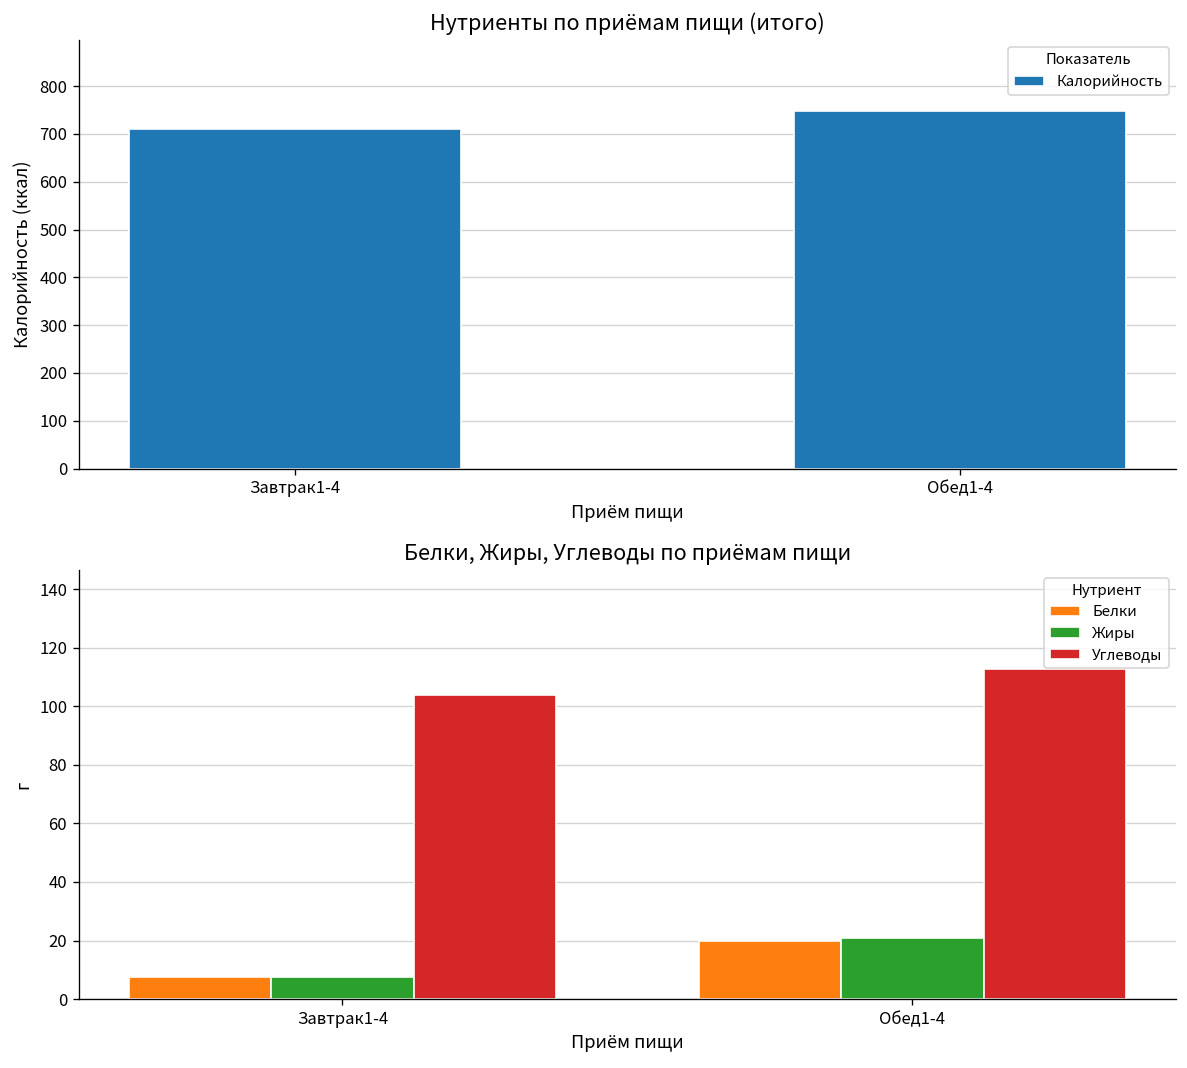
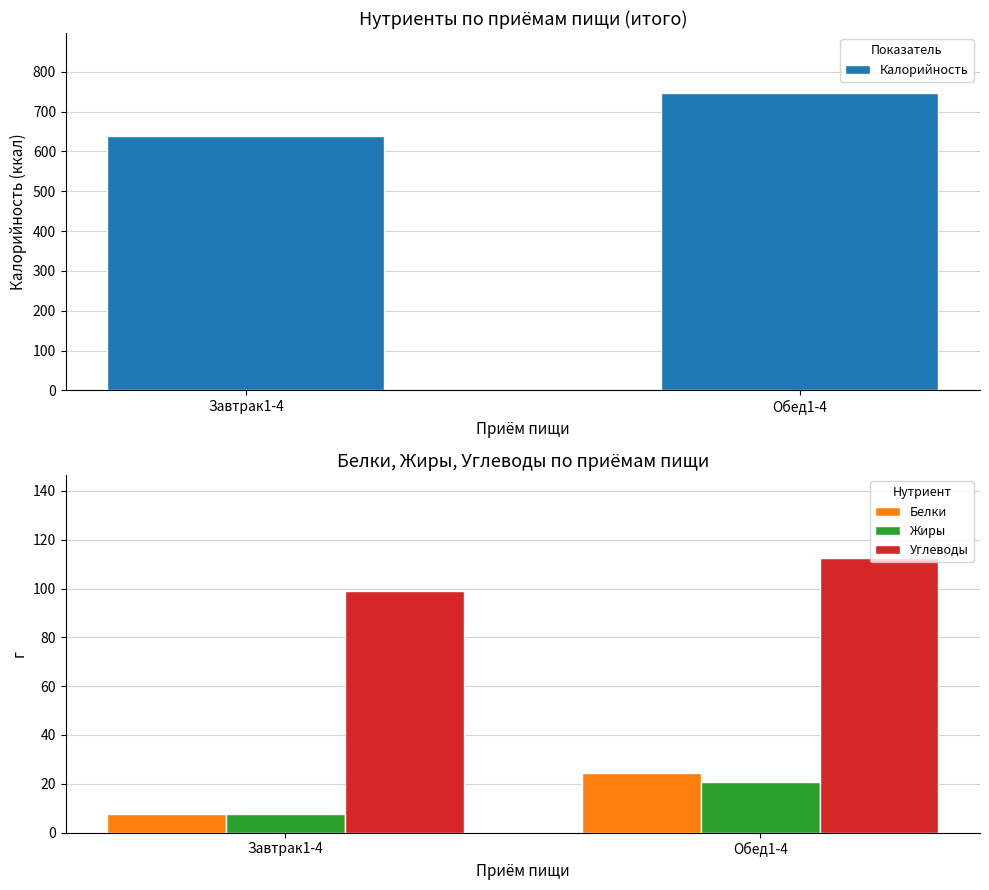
Нутриенты по приёмам пищи (итого), Завтрак1-4: 710 -> 640
Белки, Жиры, Углеводы по приёмам пищи, Углеводы, Завтрак1-4: 104 -> 99
Белки, Жиры, Углеводы по приёмам пищи, Белки, Обед1-4: 20 -> 25
